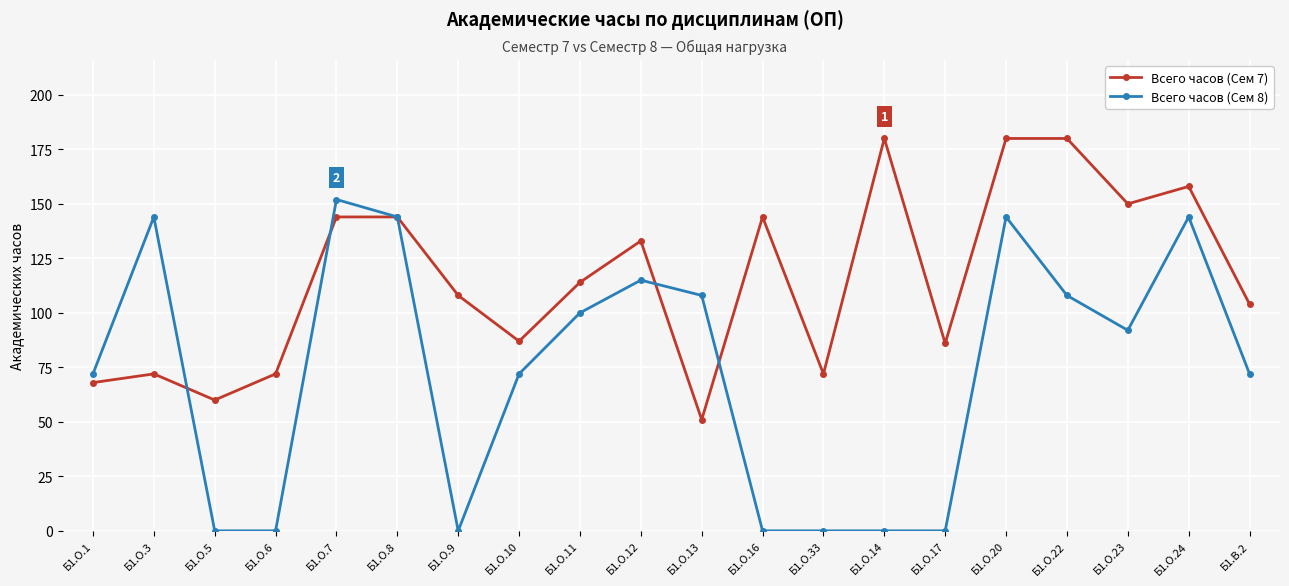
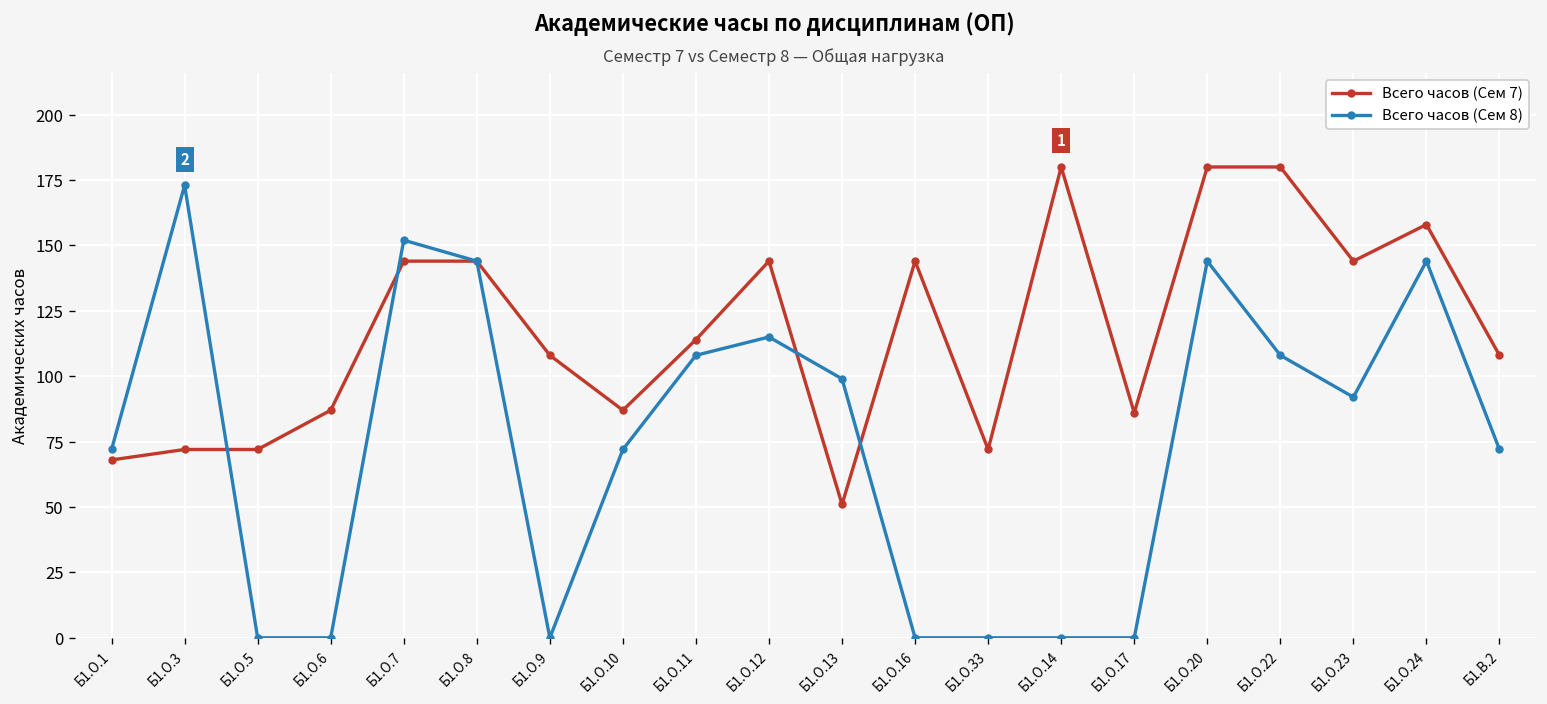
Всего часов (Сем 8), Б1.О.3: 144 -> 173
Всего часов (Сем 7), Б1.О.5: 60 -> 72
Всего часов (Сем 7), Б1.О.6: 72 -> 87
Всего часов (Сем 8), Б1.О.11: 100 -> 108
Всего часов (Сем 7), Б1.О.12: 133 -> 144
Всего часов (Сем 8), Б1.О.13: 108 -> 99
Всего часов (Сем 7), Б1.О.23: 150 -> 144
Всего часов (Сем 7), Б1.В.2: 104 -> 108
